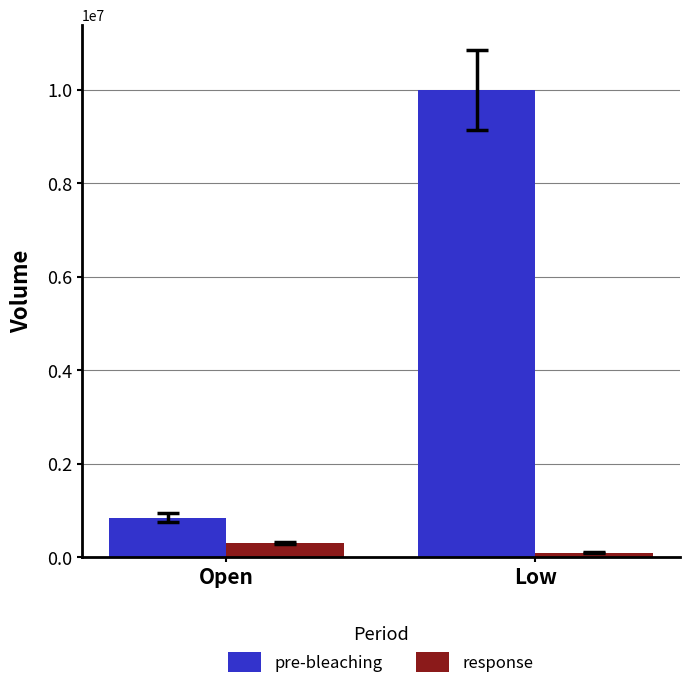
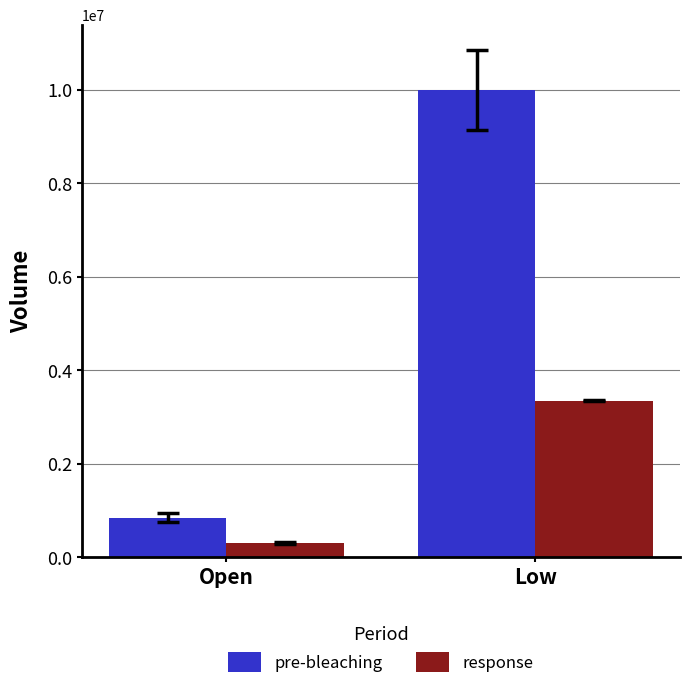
response, Low: 100000 -> 3300000
